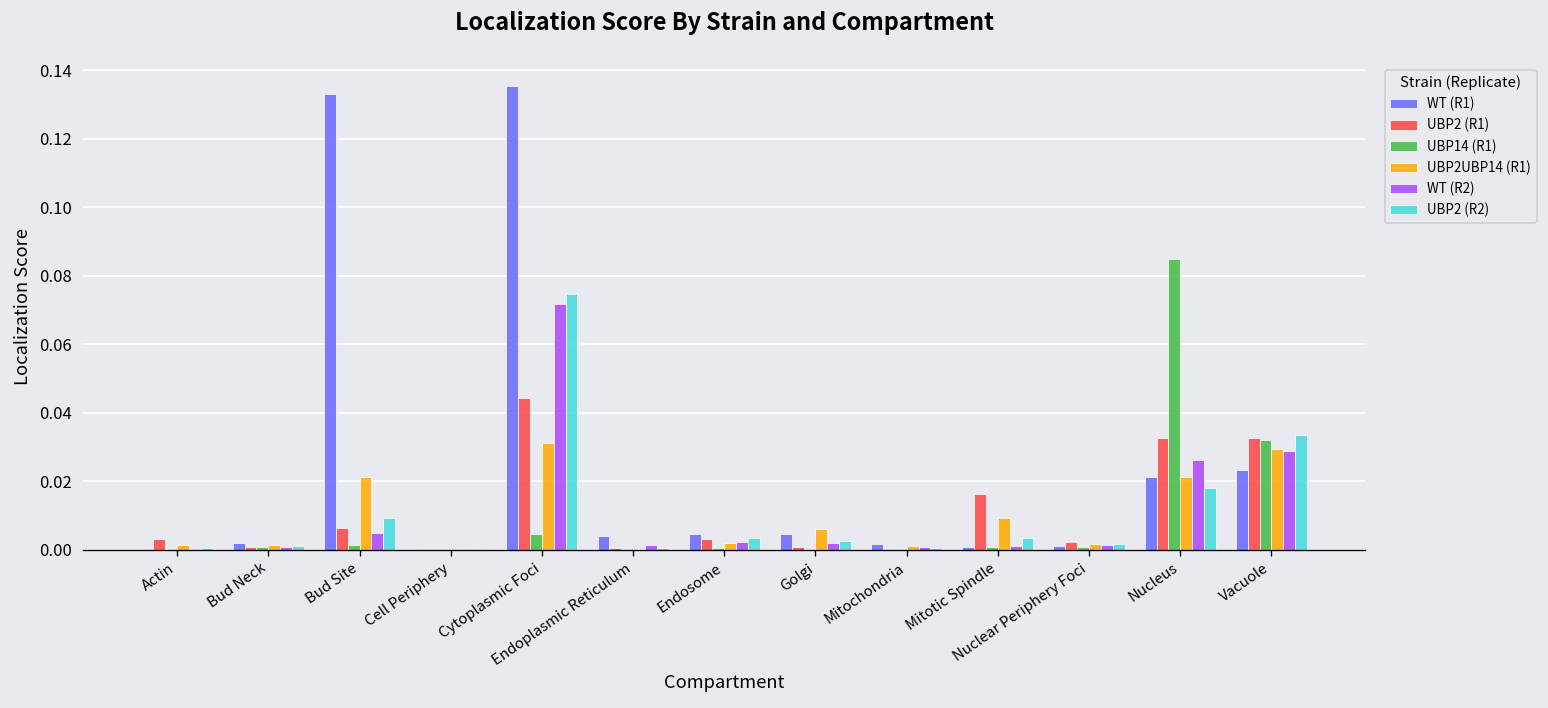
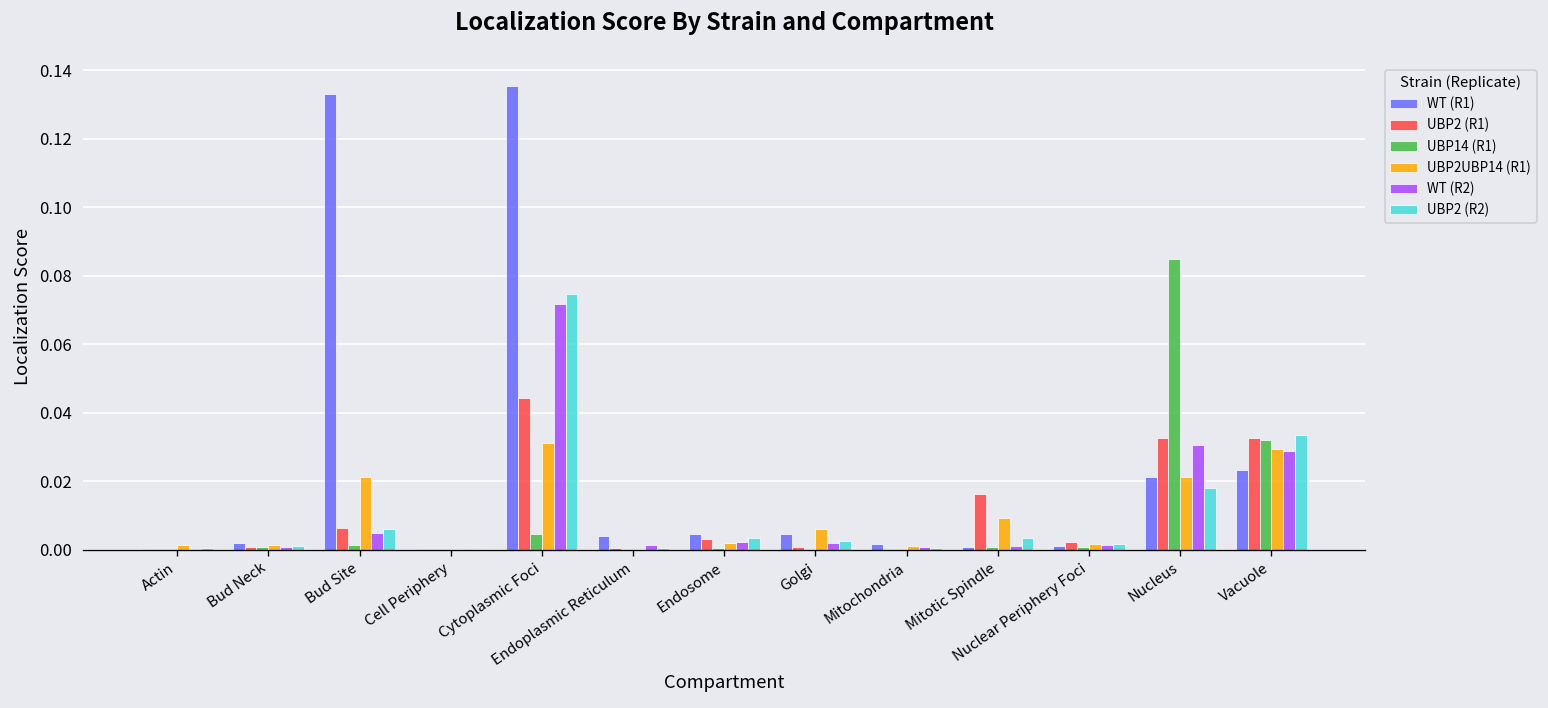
UBP2 (R1), Actin: 0.003 -> 0.000
UBP2 (R2), Bud Site: 0.009 -> 0.006
WT (R2), Nucleus: 0.026 -> 0.031
